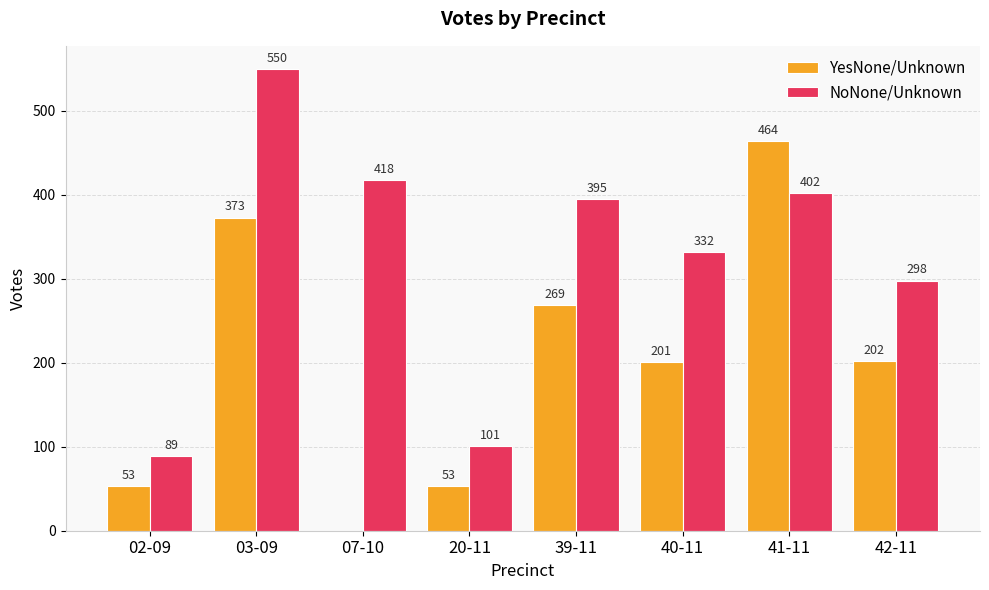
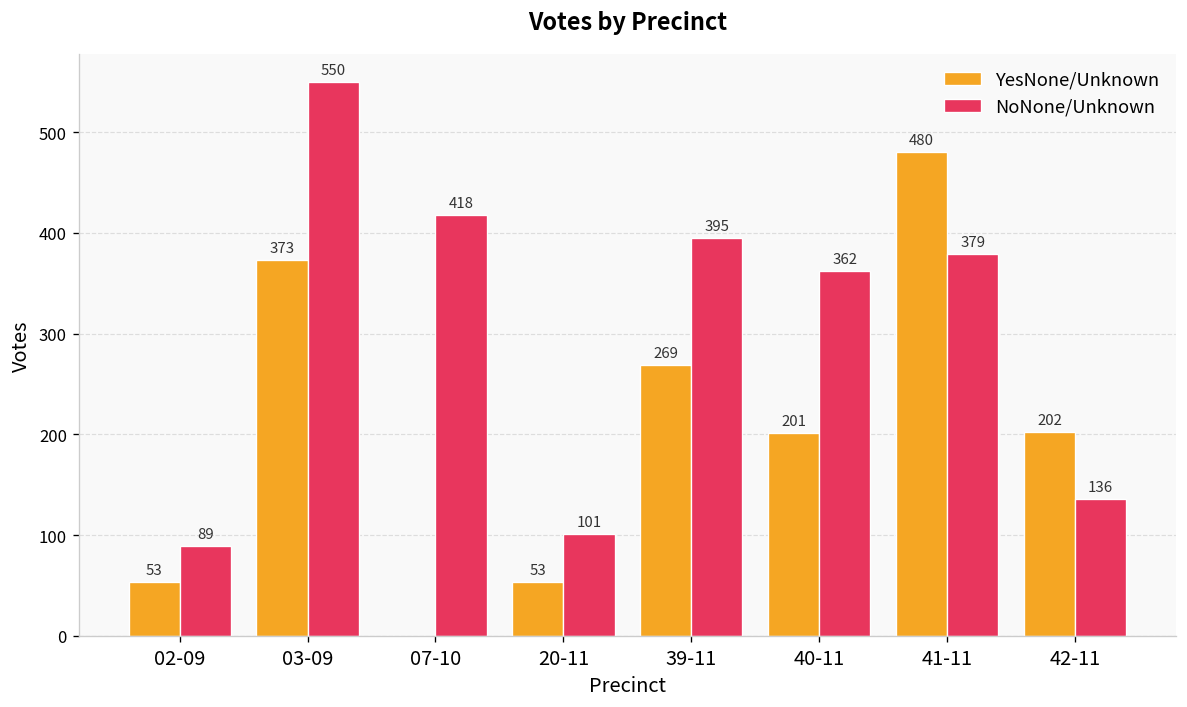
NoNone/Unknown, 40-11: 332 -> 362
YesNone/Unknown, 41-11: 464 -> 480
NoNone/Unknown, 41-11: 402 -> 379
NoNone/Unknown, 42-11: 298 -> 136
